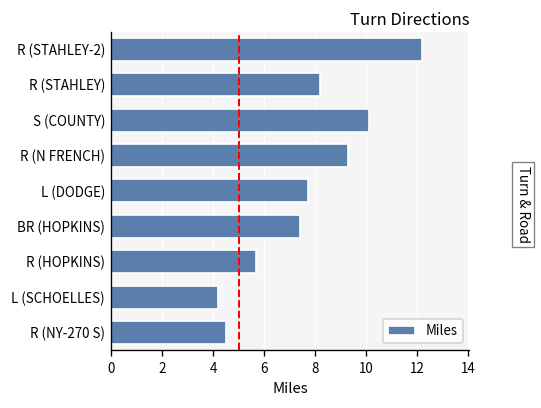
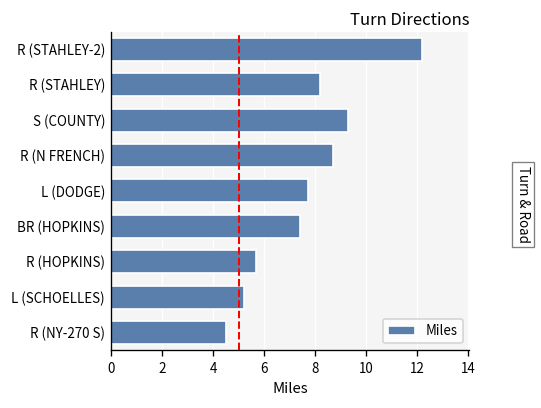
S (COUNTY): 10.1 -> 9.3
R (N FRENCH): 9.3 -> 8.7
L (SCHOELLES): 4.2 -> 5.2
